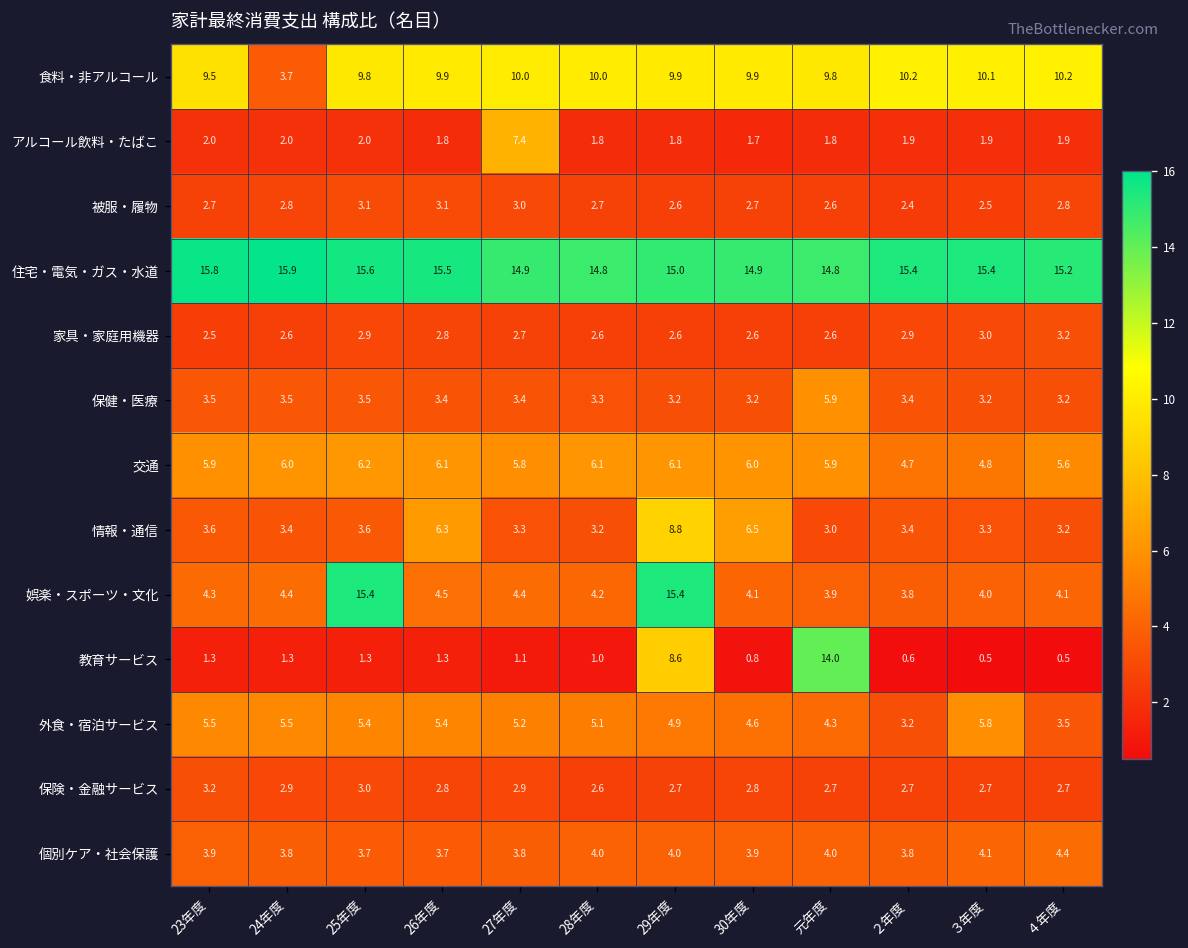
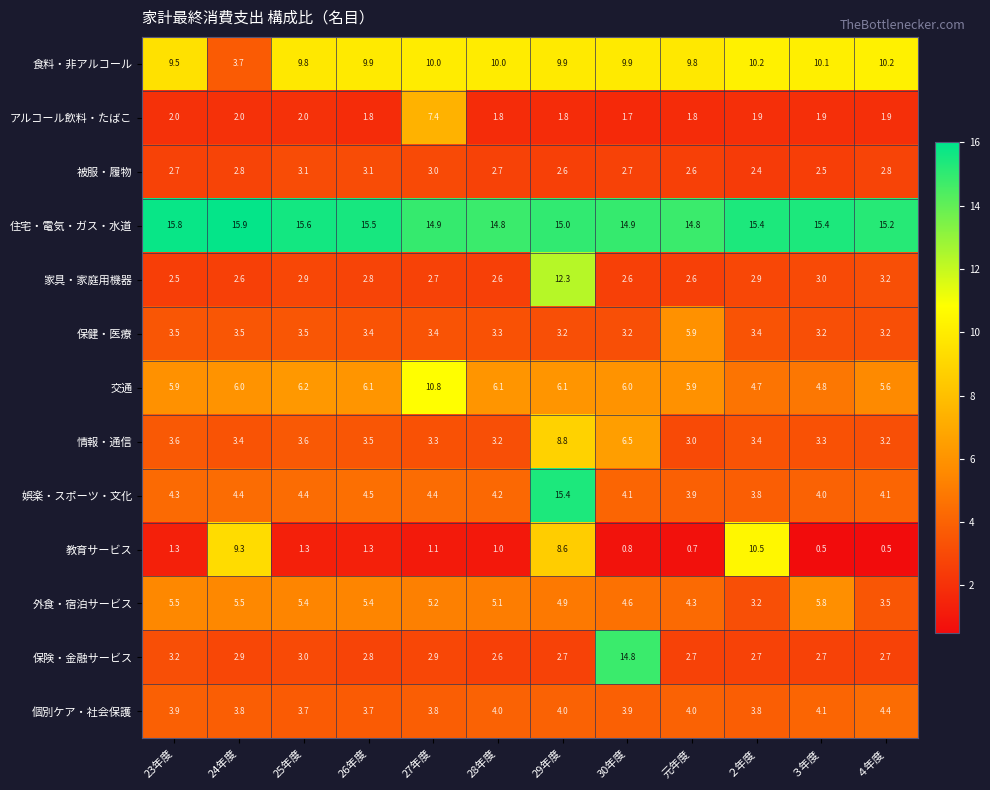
家具・家庭用機器, 29年度: 2.6 -> 12.3
交通, 27年度: 5.8 -> 10.8
情報・通信, 26年度: 6.3 -> 3.5
娯楽・スポーツ・文化, 25年度: 15.4 -> 4.4
教育サービス, 24年度: 1.3 -> 9.3
教育サービス, 元年度: 14.0 -> 0.7
教育サービス, ２年度: 0.6 -> 10.5
保険・金融サービス, 30年度: 2.8 -> 14.8
